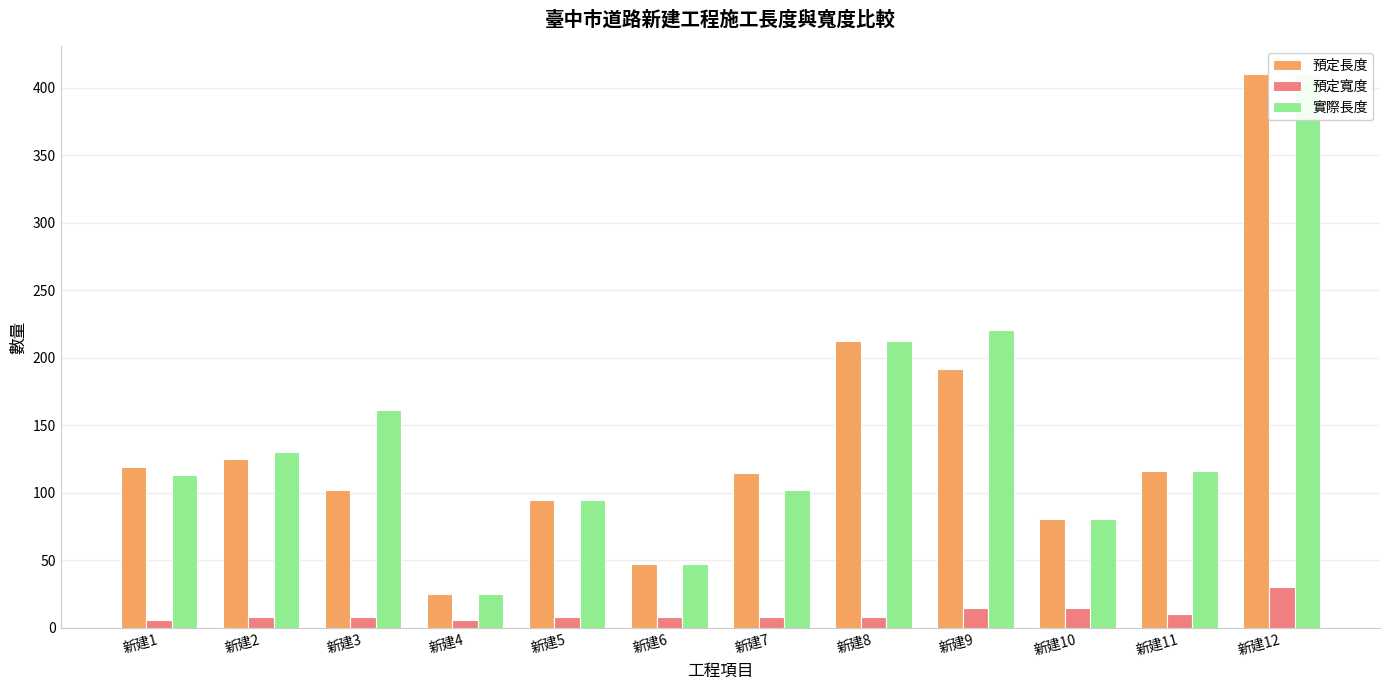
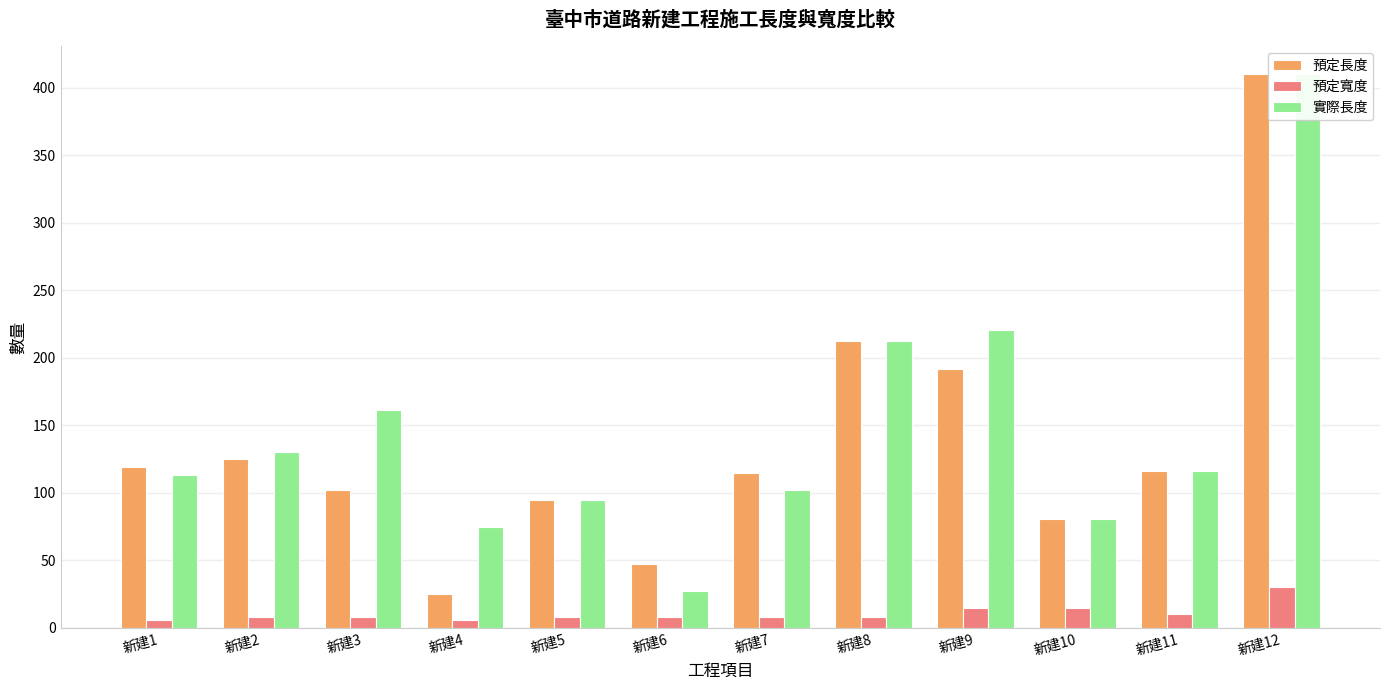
實際長度, 新建4: 25 -> 75
實際長度, 新建6: 47 -> 27
